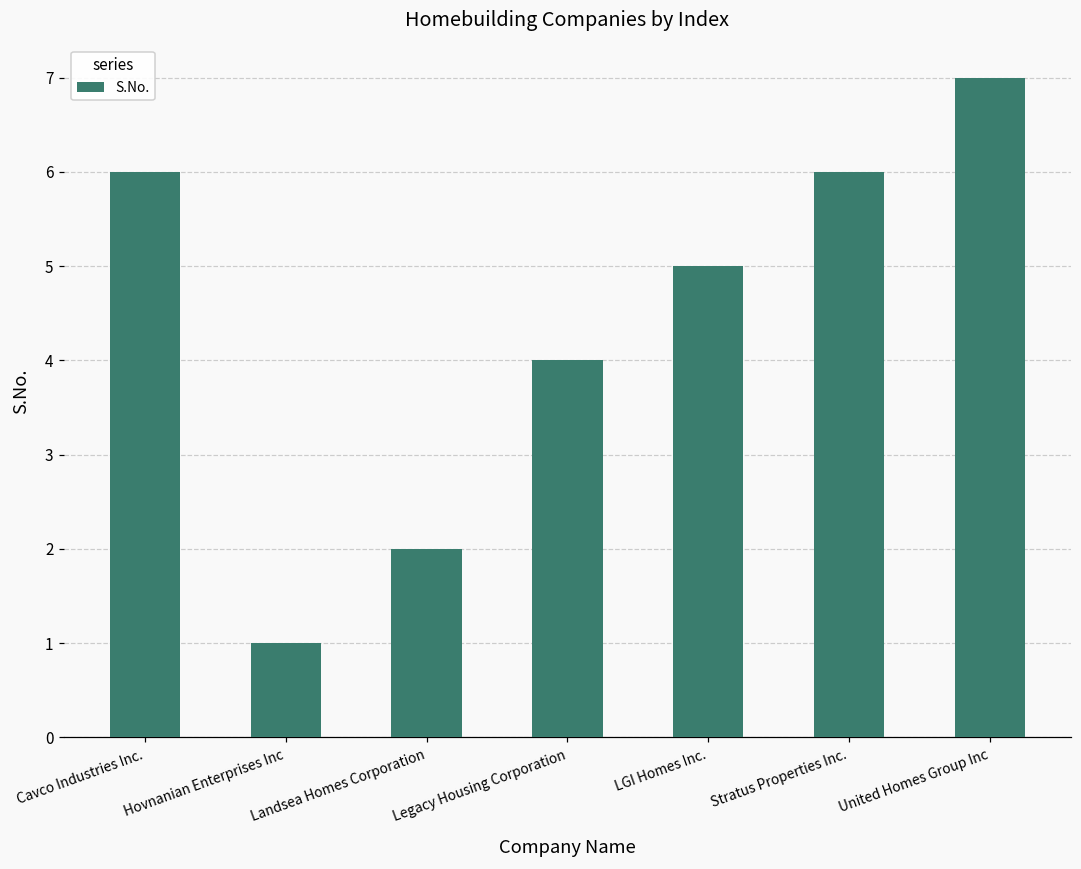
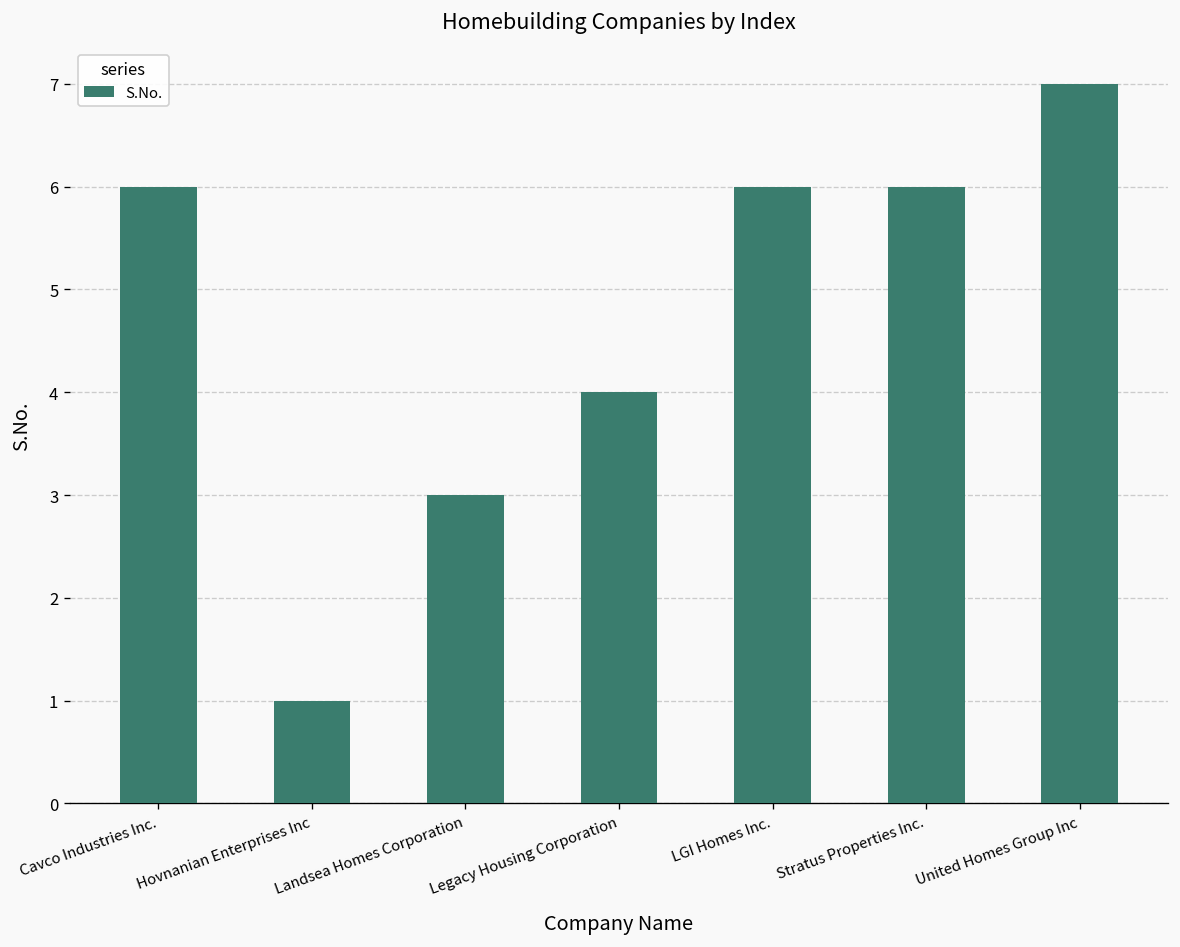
Landsea Homes Corporation: 2 -> 3
LGI Homes Inc.: 5 -> 6
